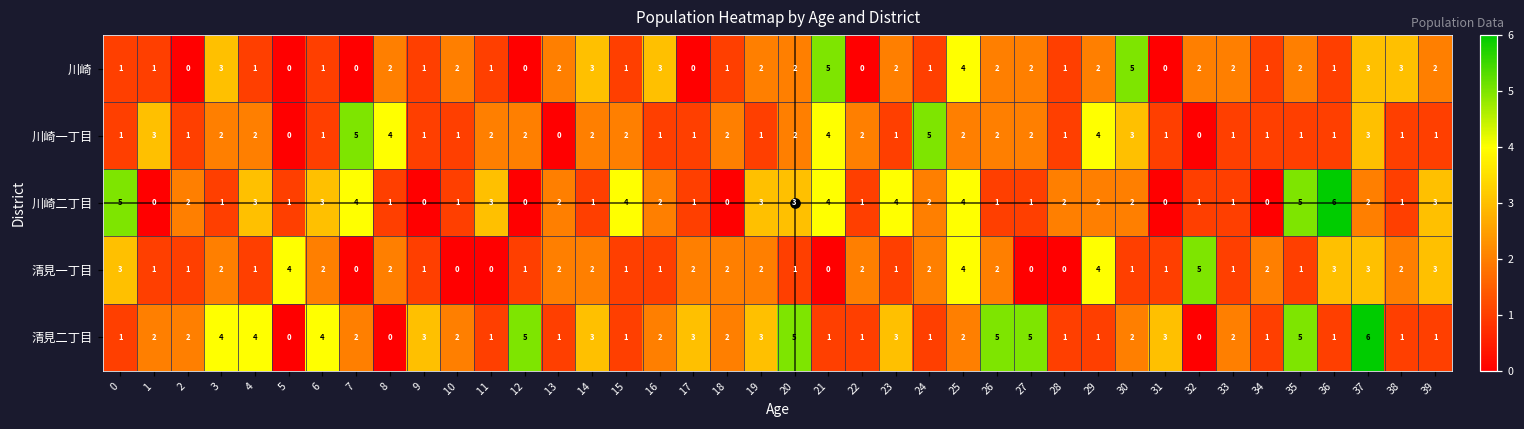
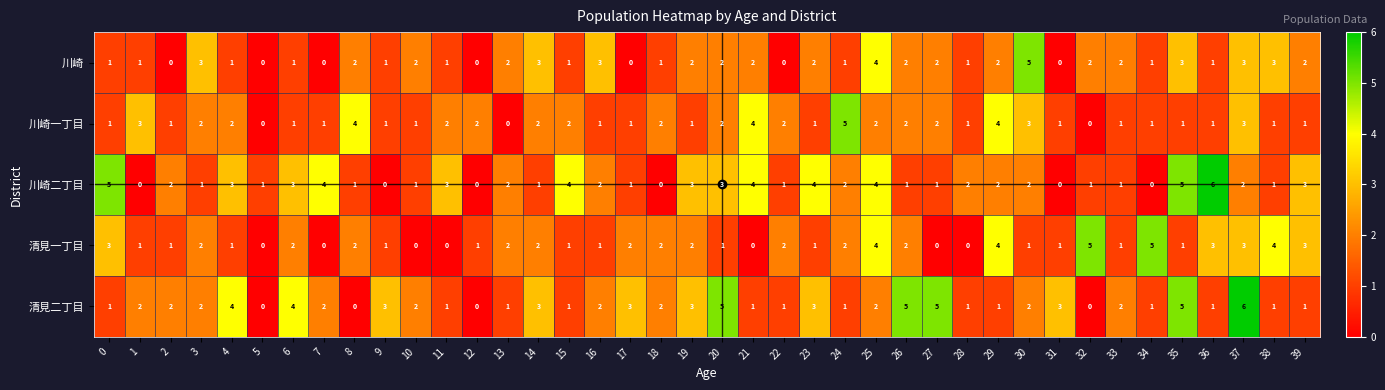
川崎, 21: 5 -> 2
川崎, 35: 2 -> 3
川崎一丁目, 7: 5 -> 1
清見一丁目, 5: 4 -> 0
清見一丁目, 34: 2 -> 5
清見一丁目, 38: 2 -> 4
清見二丁目, 3: 4 -> 2
清見二丁目, 12: 5 -> 0
